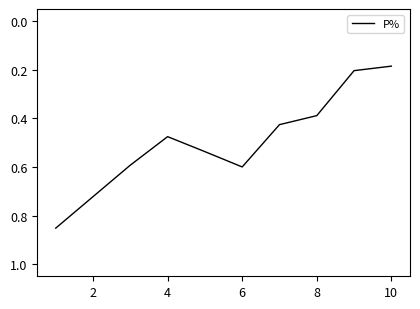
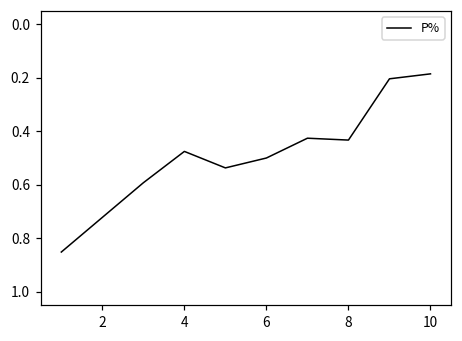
6: 0.6 -> 0.5
8: 0.39 -> 0.43
